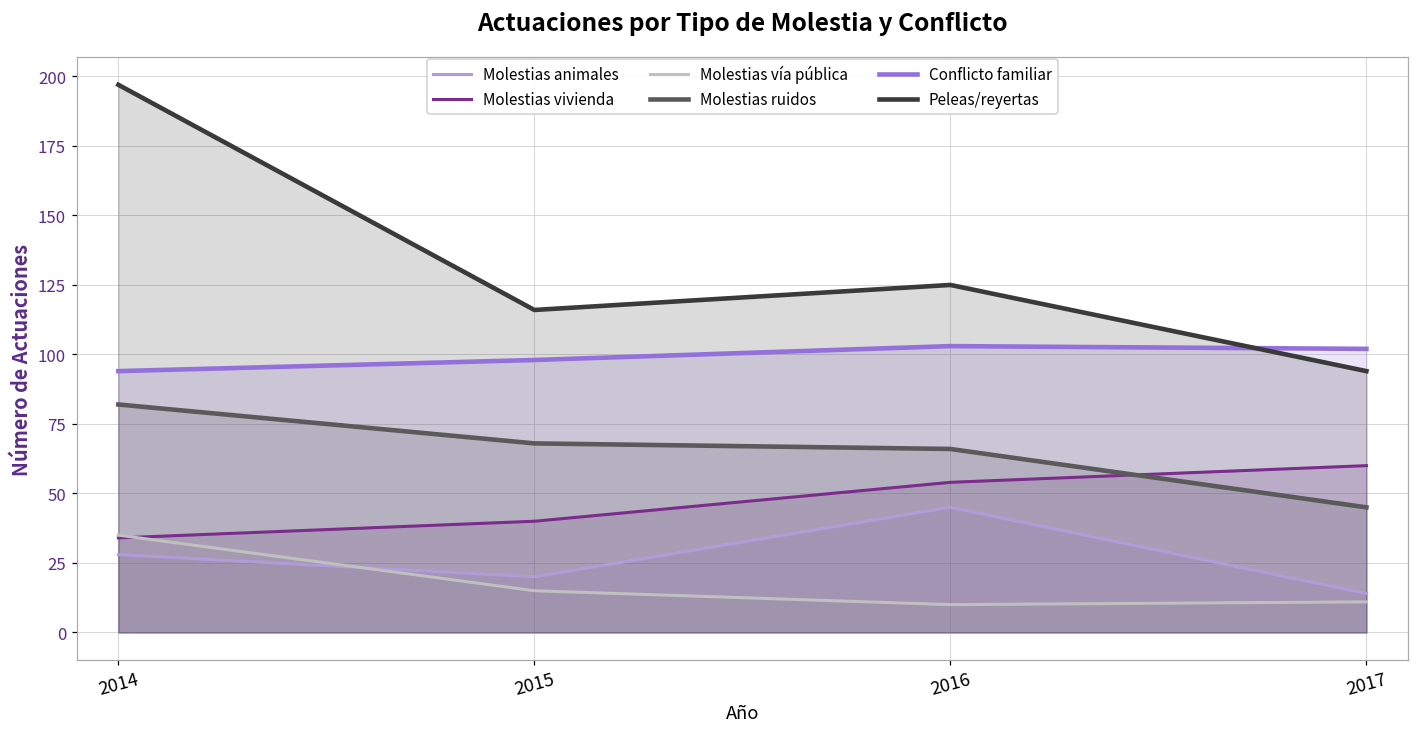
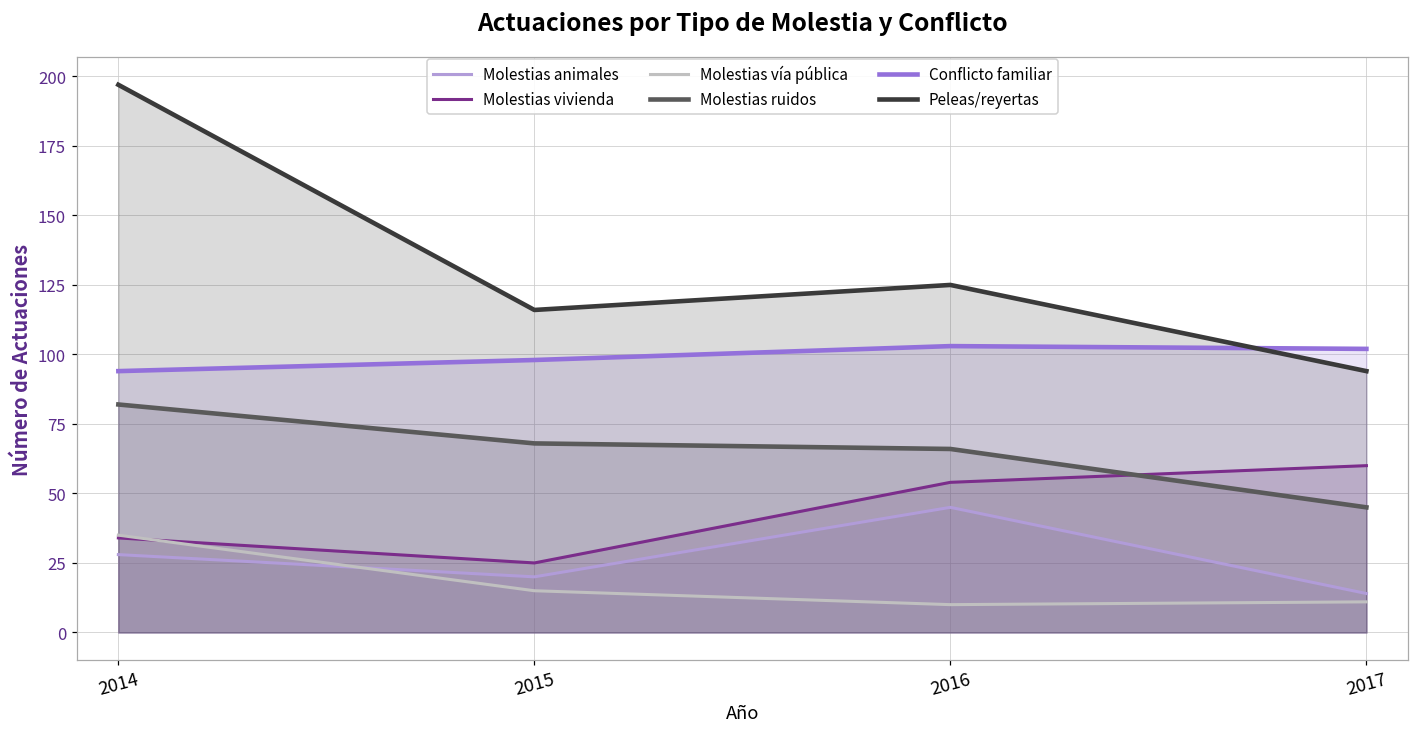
Molestias vivienda, 2015: 40 -> 25
